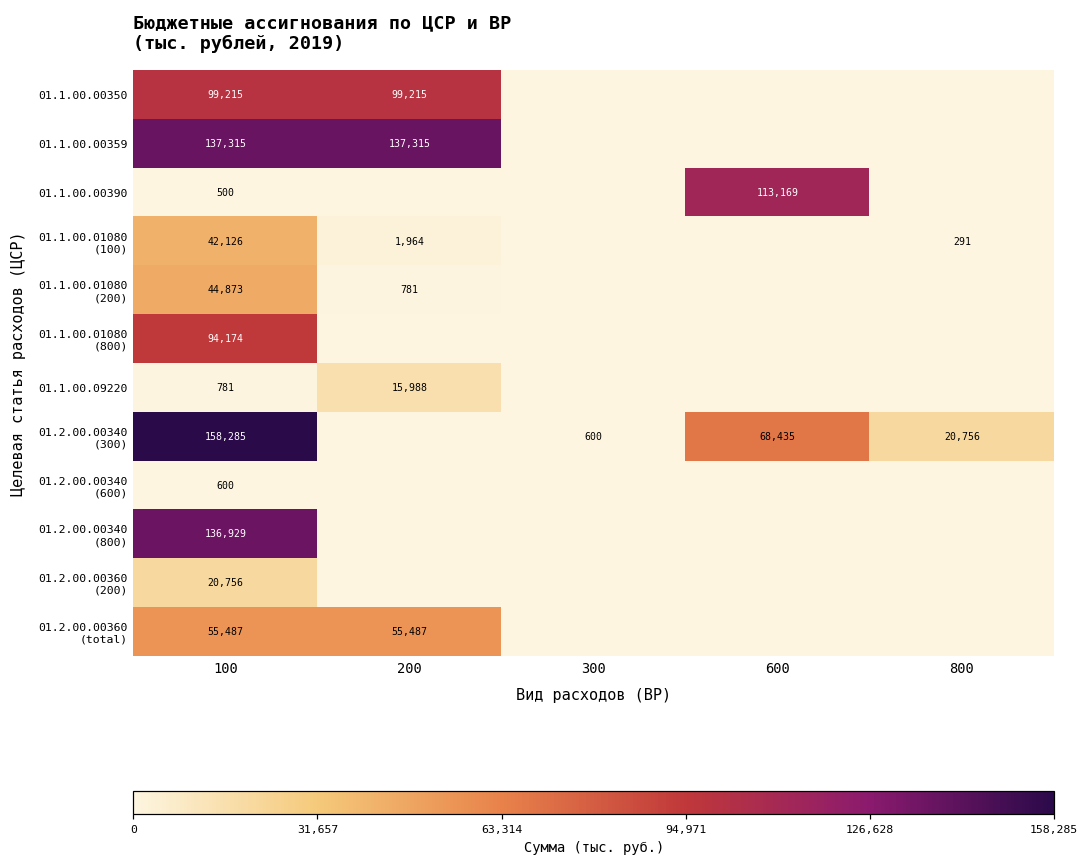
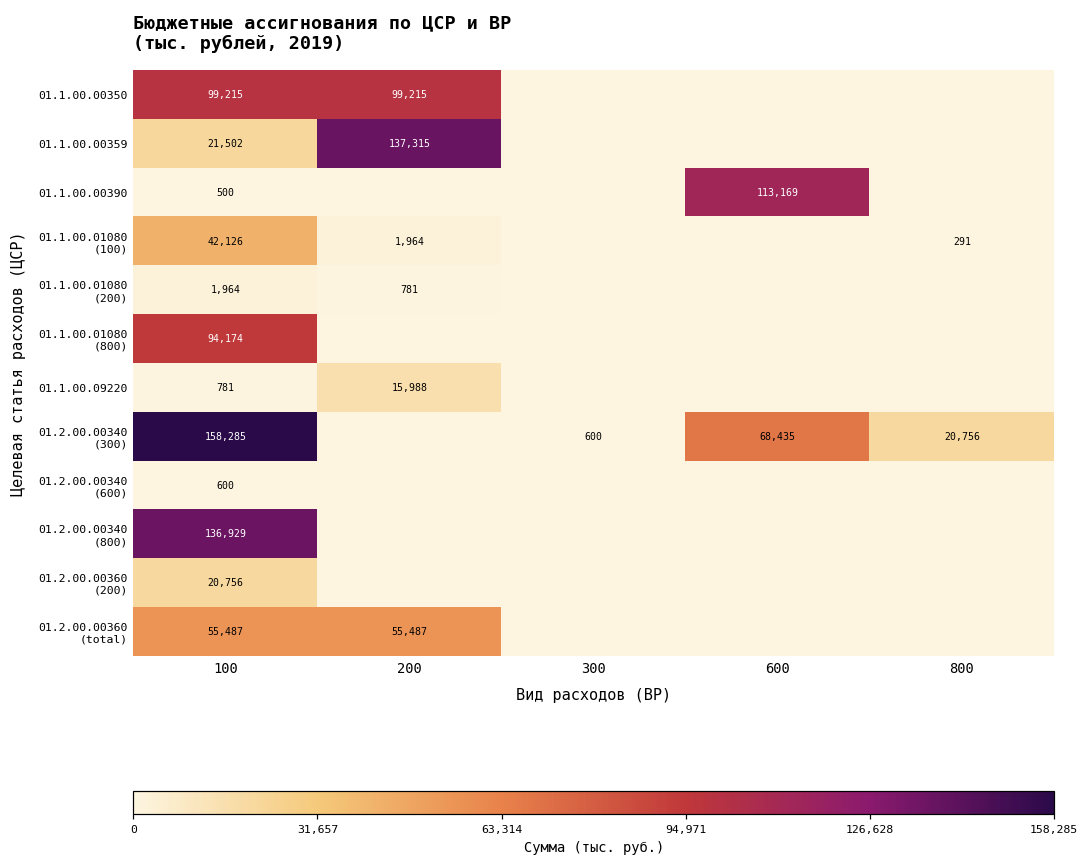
01.1.00.00359, 100: 137,315 -> 21,502
01.1.00.01080 (200), 100: 44,873 -> 1,964
